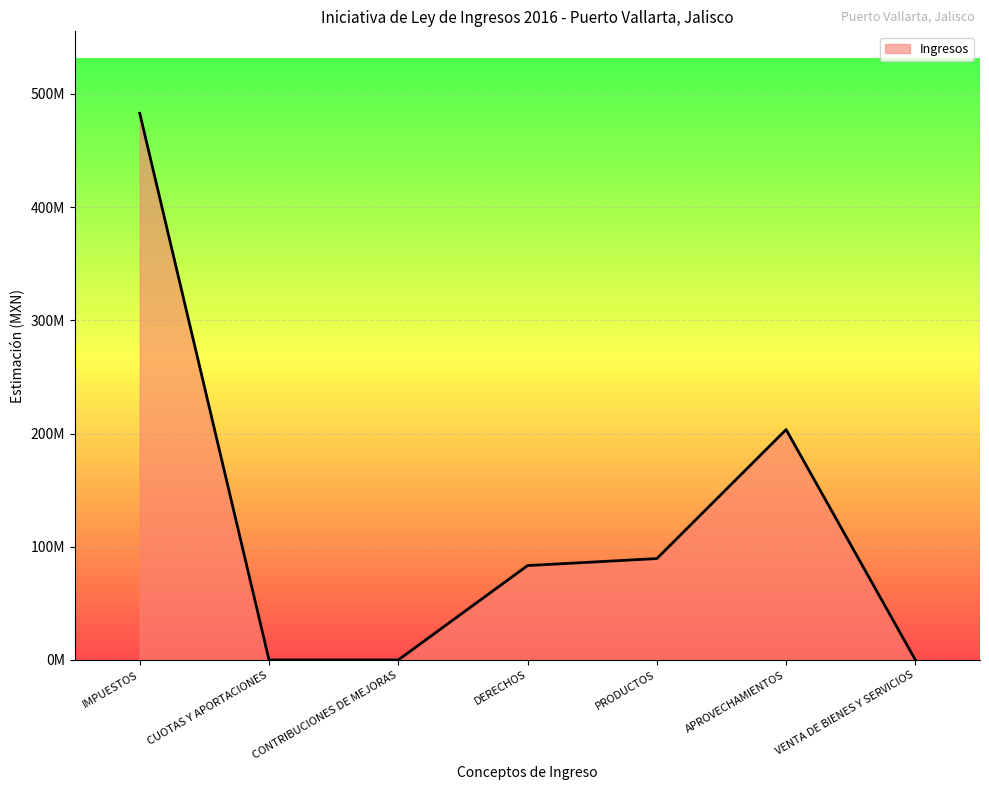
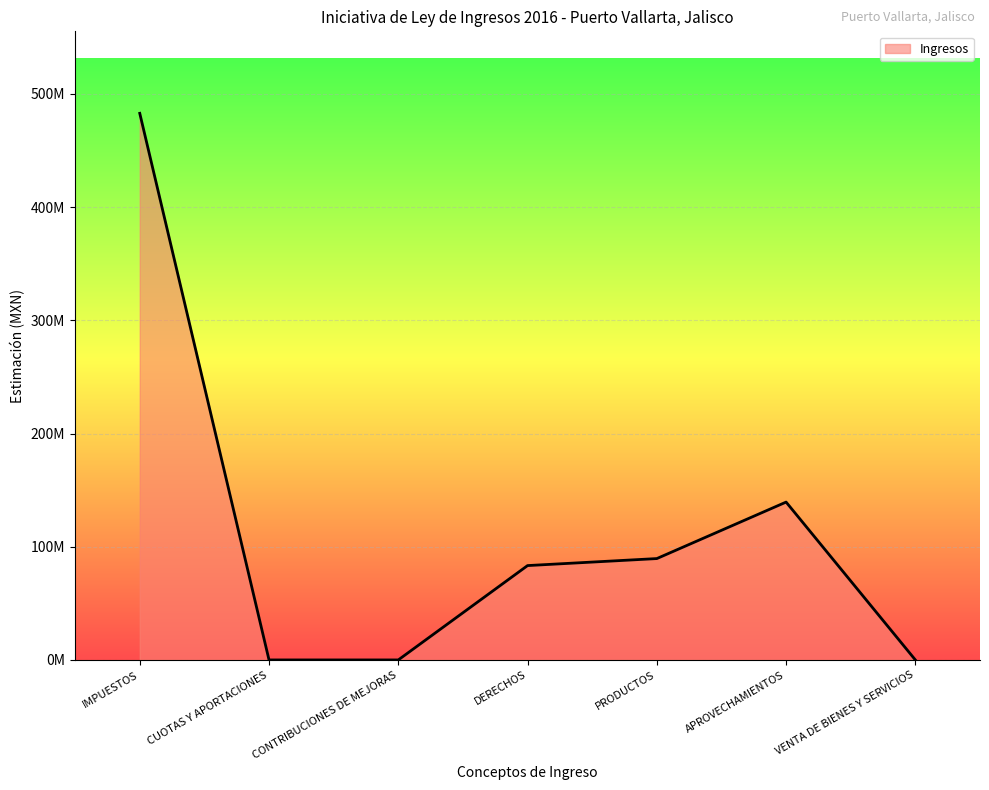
APROVECHAMIENTOS: 203000000 -> 139000000
